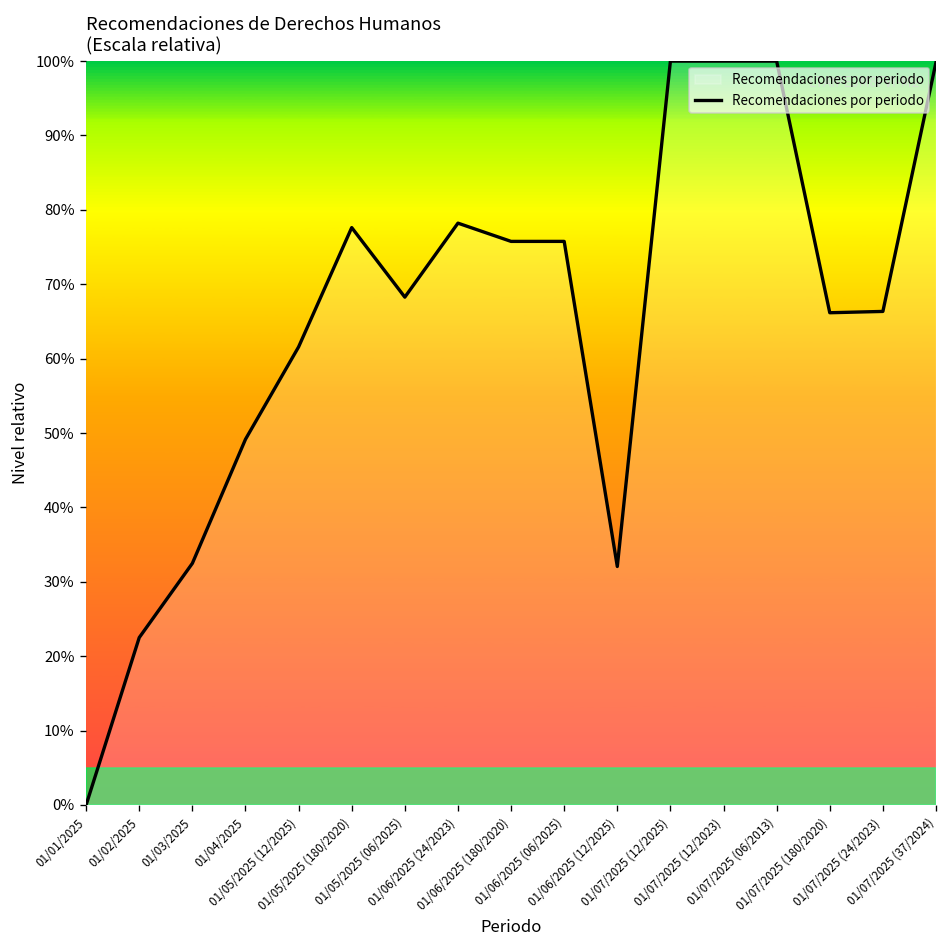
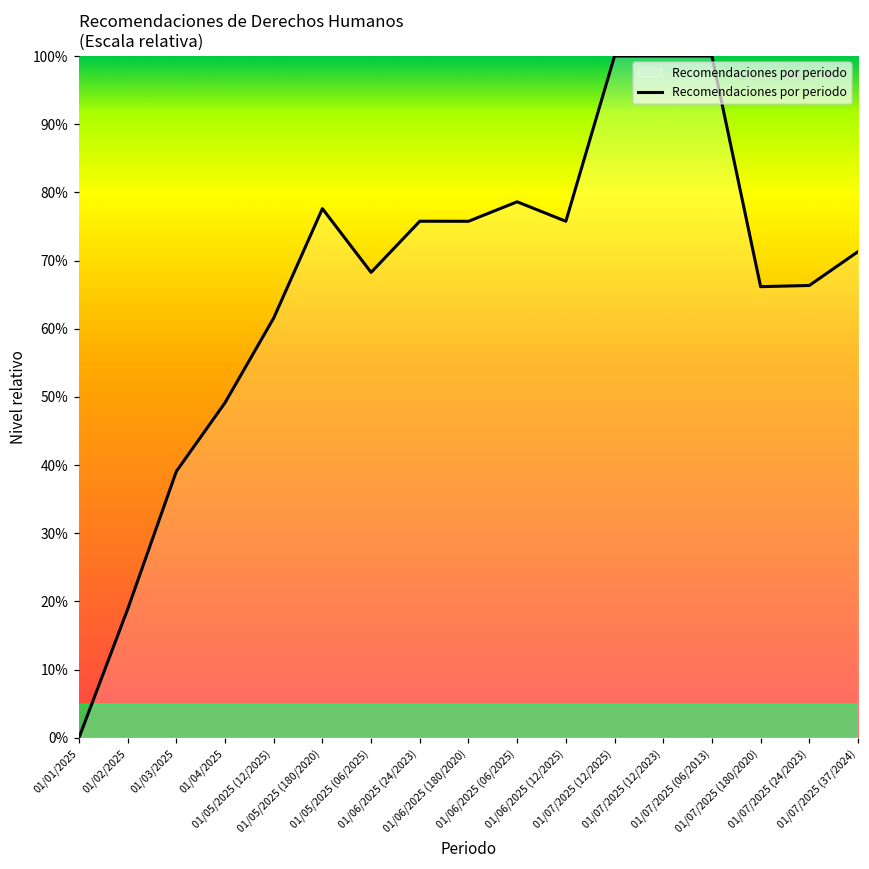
01/02/2025: 22% -> 19%
01/03/2025: 32% -> 39%
01/06/2025 (24/2023): 78% -> 76%
01/06/2025 (06/2025): 76% -> 79%
01/06/2025 (12/2025): 32% -> 76%
01/07/2025 (37/2024): 100% -> 71%
